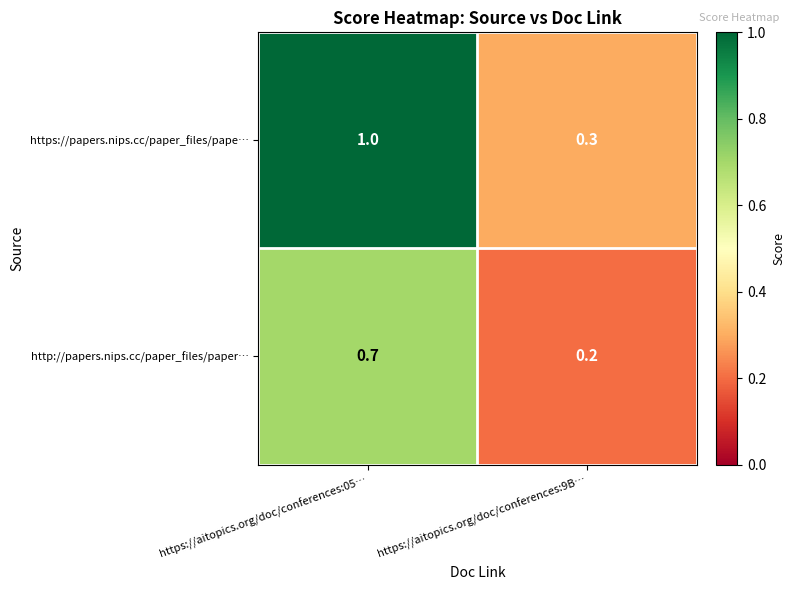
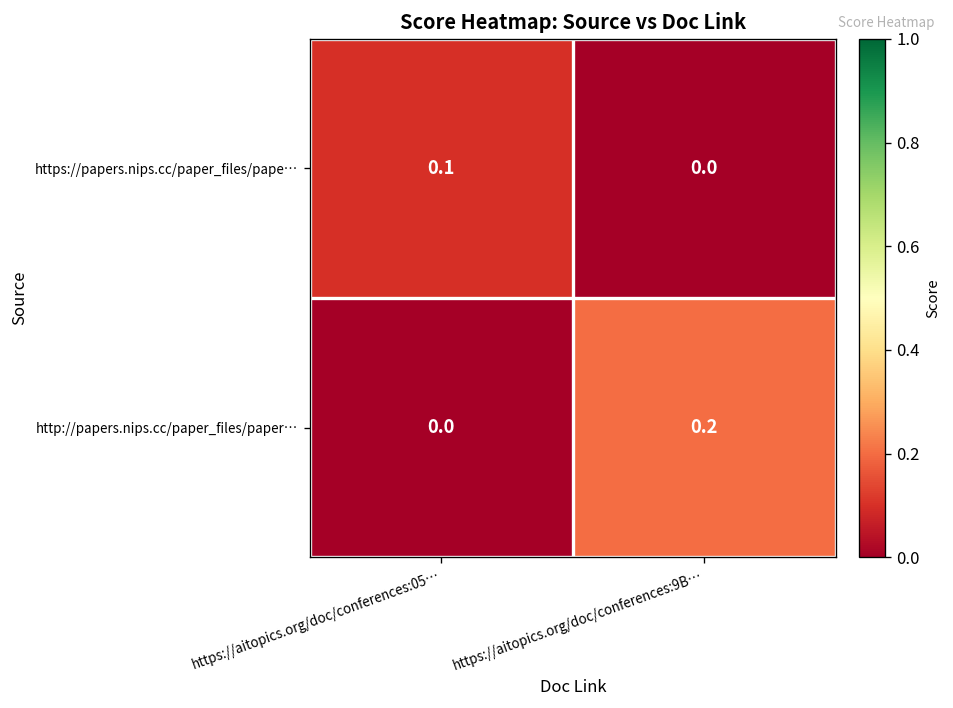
https://papers.nips.cc/paper_files/pape…, https://aitopics.org/doc/conferences:05…: 1.0 -> 0.1
https://papers.nips.cc/paper_files/pape…, https://aitopics.org/doc/conferences:9B…: 0.3 -> 0.0
http://papers.nips.cc/paper_files/paper…, https://aitopics.org/doc/conferences:05…: 0.7 -> 0.0
